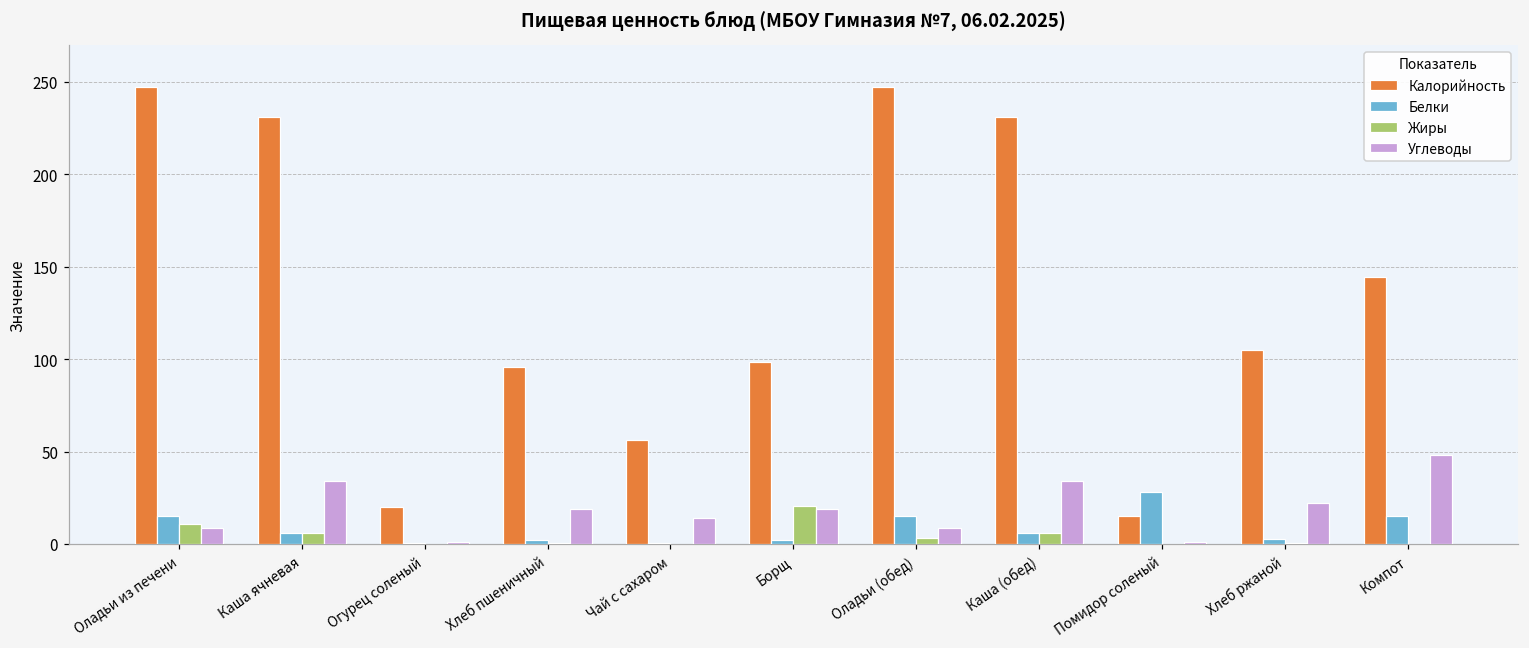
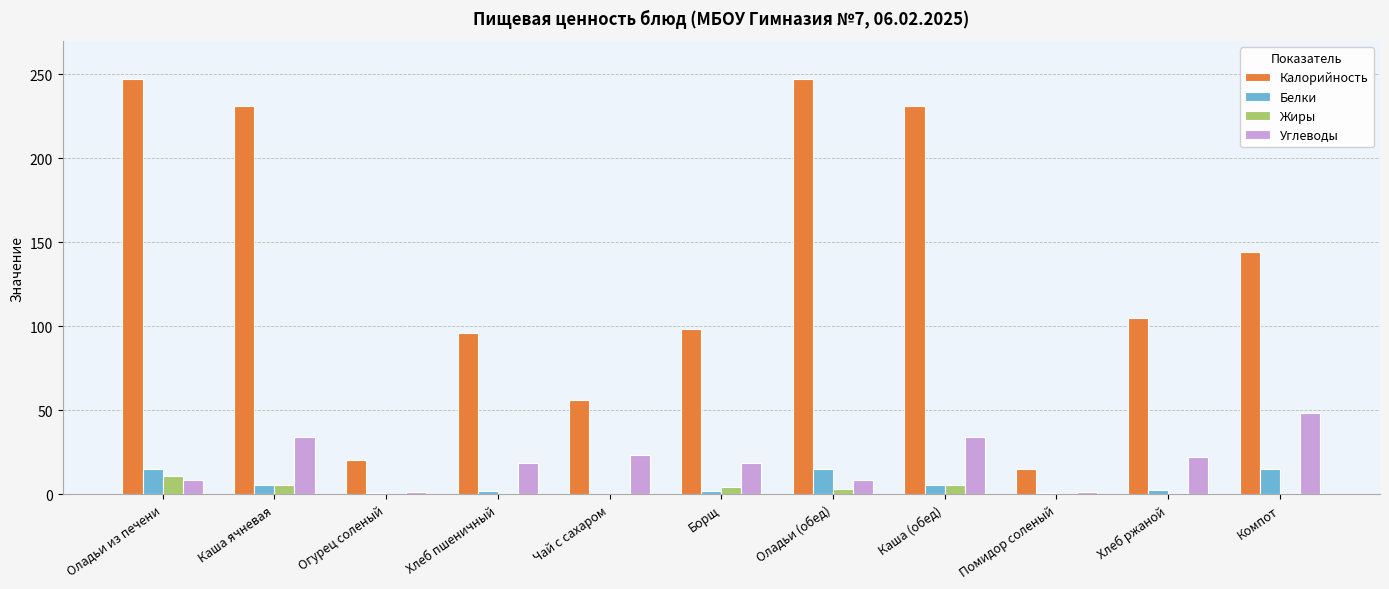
Углеводы, Чай с сахаром: 14 -> 23
Жиры, Борщ: 20 -> 4
Белки, Помидор соленый: 28 -> 1
